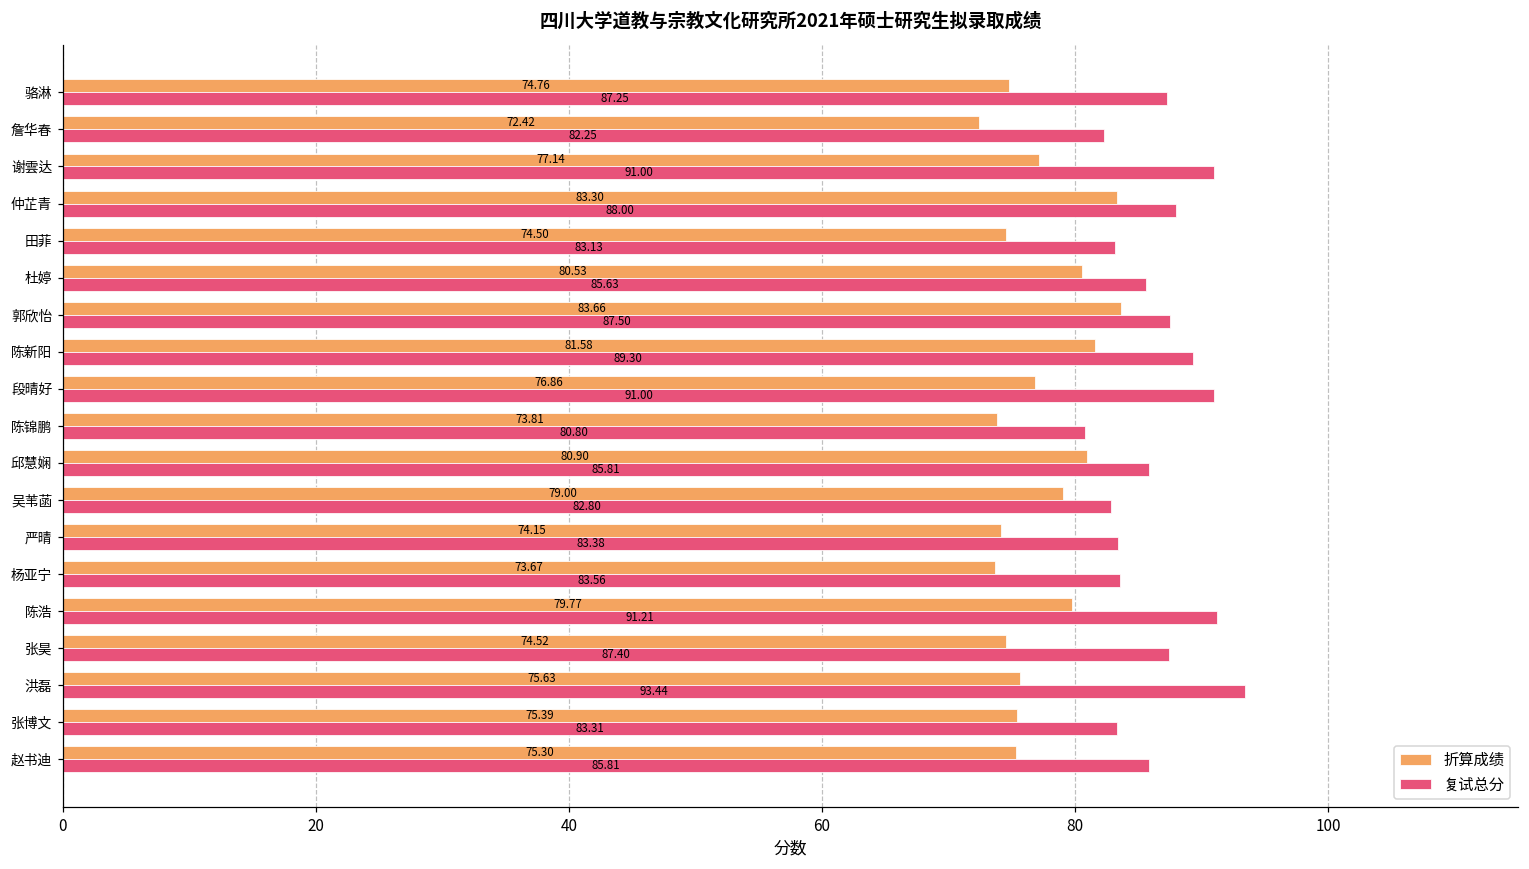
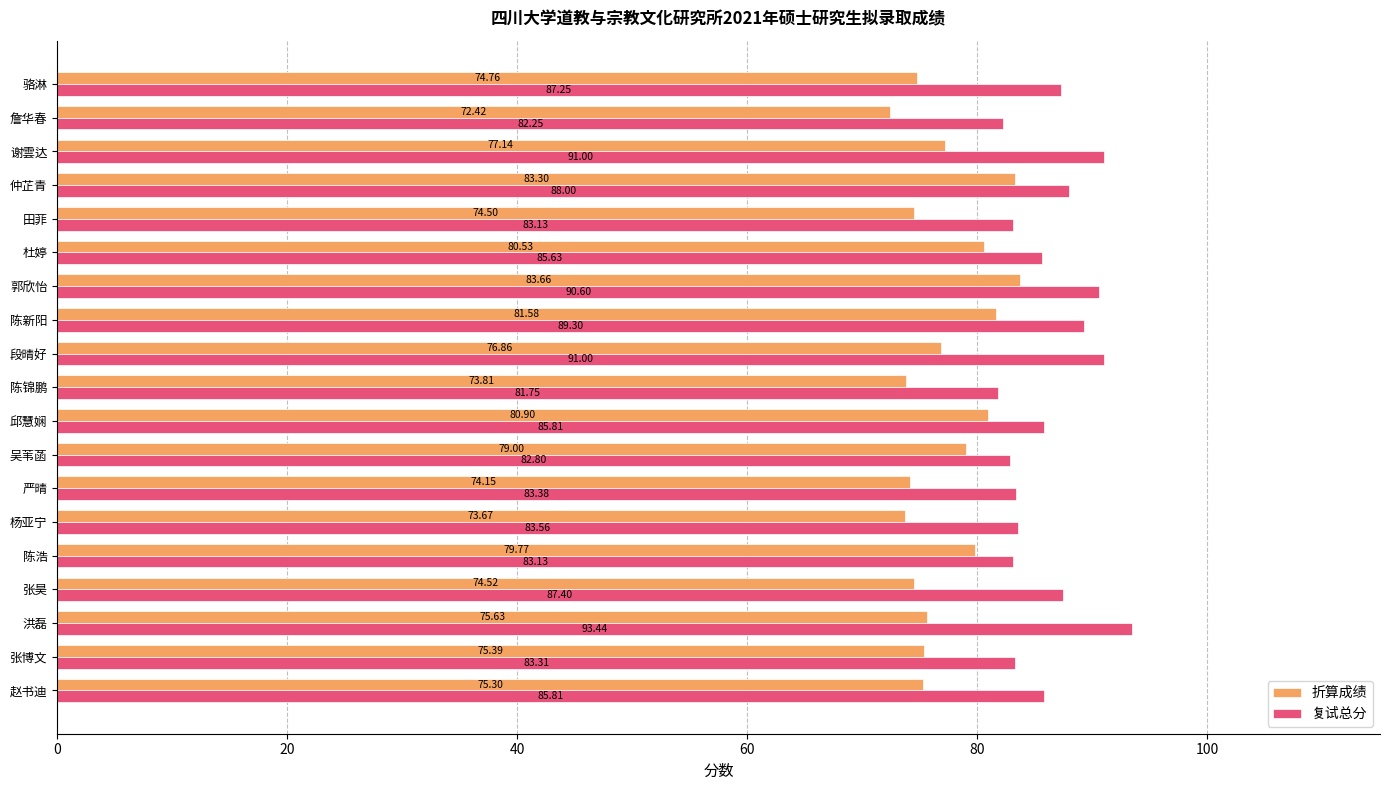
复试总分, 郭欣怡: 87.50 -> 90.60
复试总分, 陈锦鹏: 80.80 -> 81.75
复试总分, 陈浩: 91.21 -> 83.13
